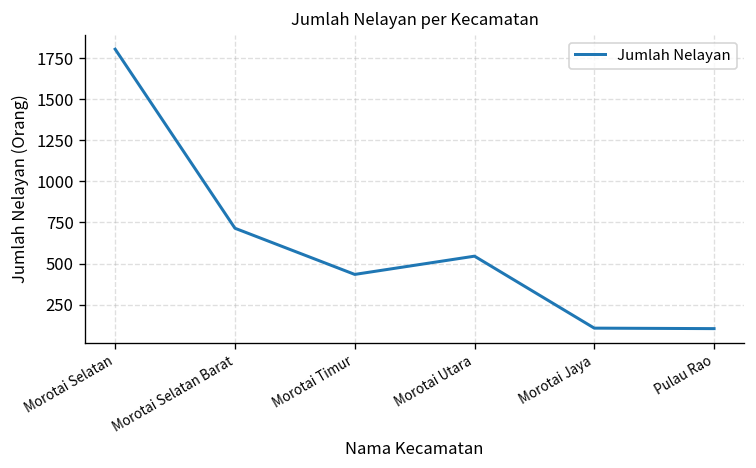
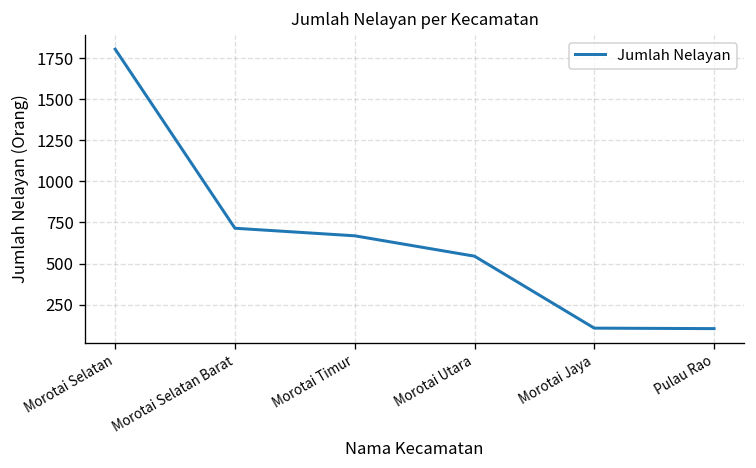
Morotai Timur: 430 -> 670
